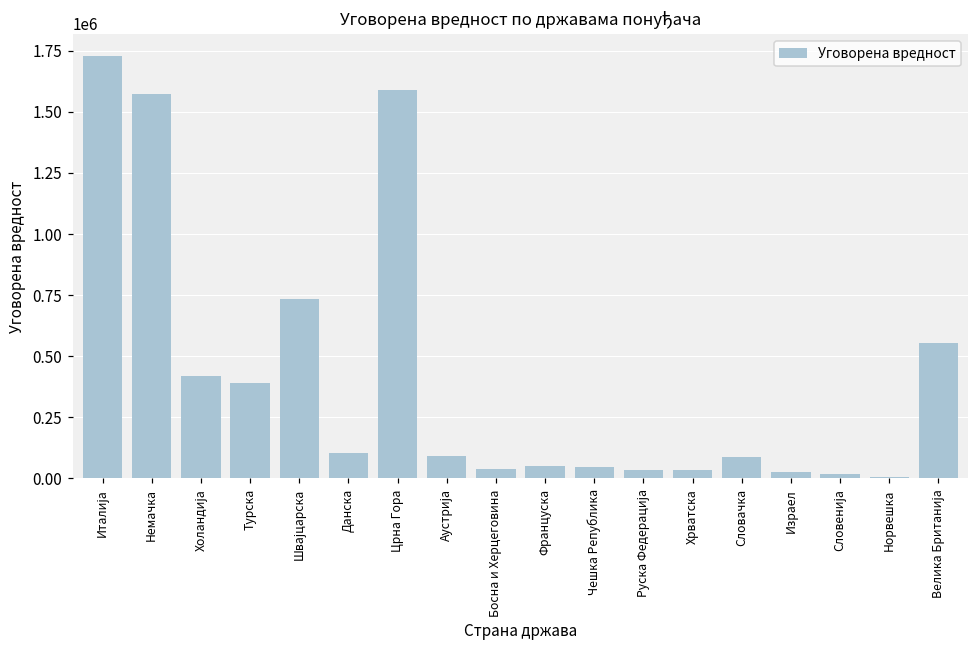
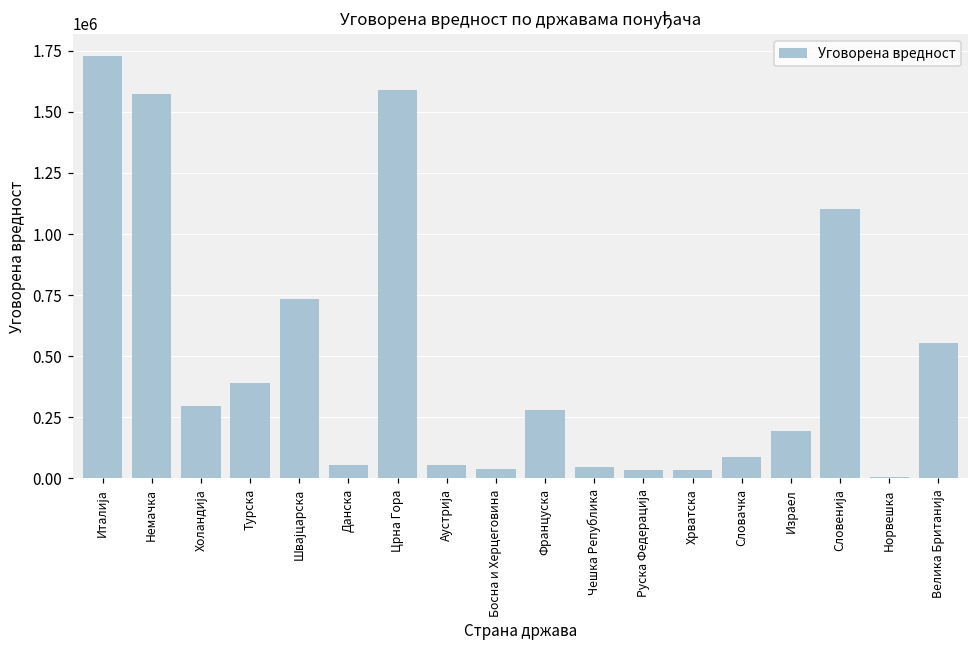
Холандија: 420000 -> 300000
Данска: 110000 -> 60000
Аустрија: 90000 -> 50000
Француска: 50000 -> 280000
Израел: 20000 -> 190000
Словенија: 20000 -> 1100000
